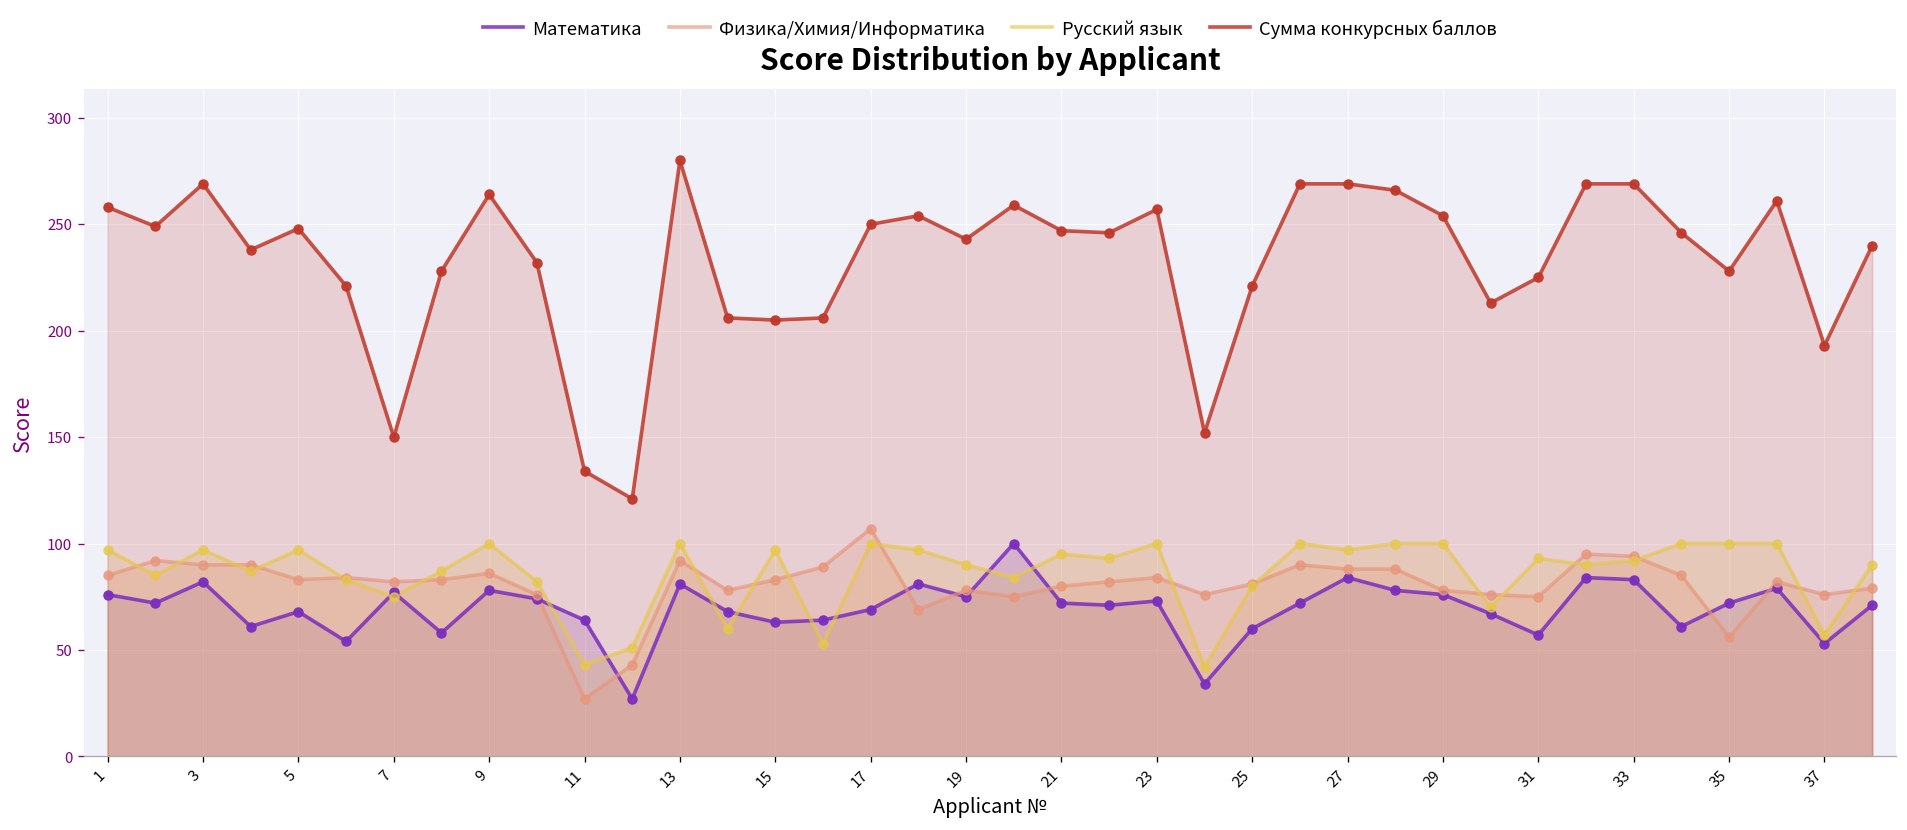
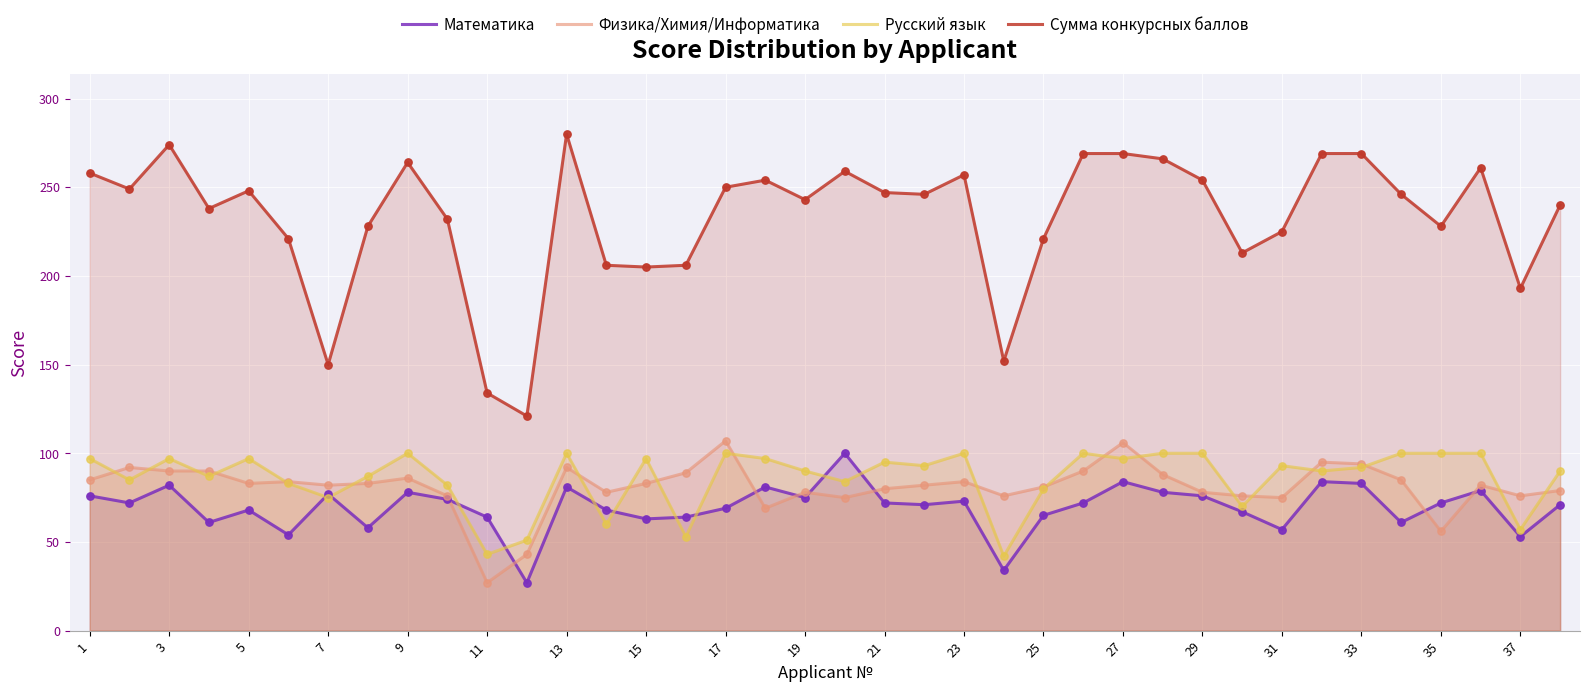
Сумма конкурсных баллов, 3: 269 -> 274
Математика, 25: 60 -> 65
Физика/Химия/Информатика, 27: 88 -> 106
